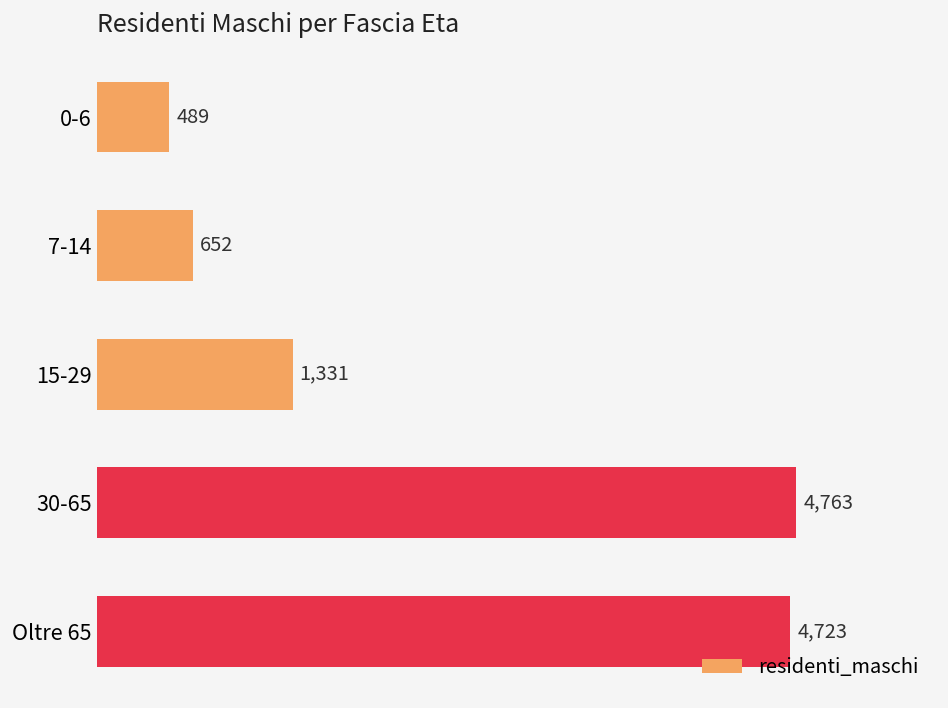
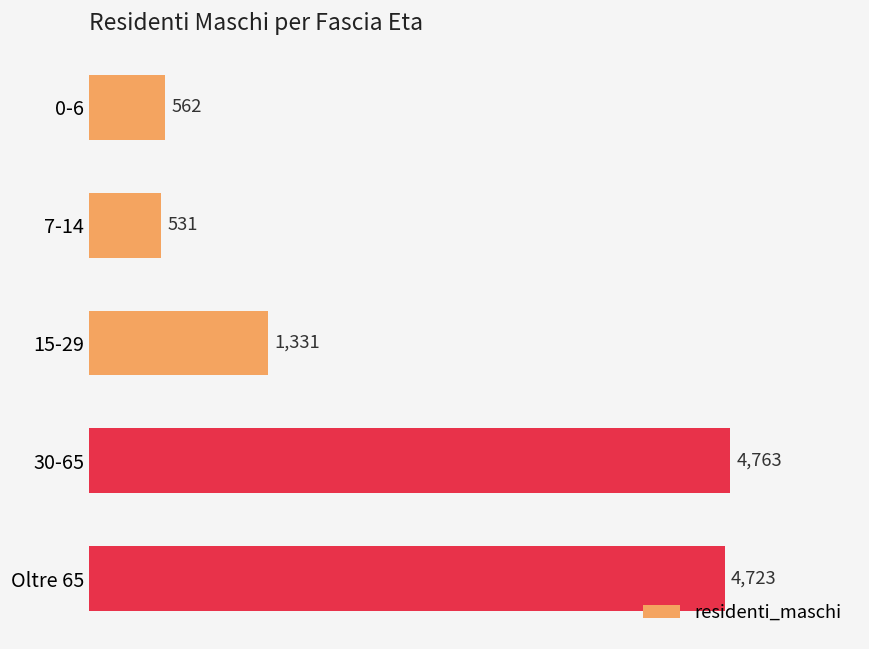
0-6: 489 -> 562
7-14: 652 -> 531
